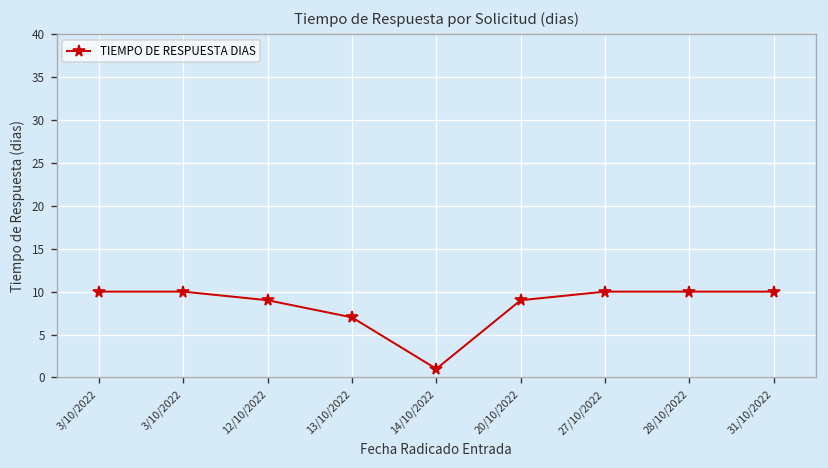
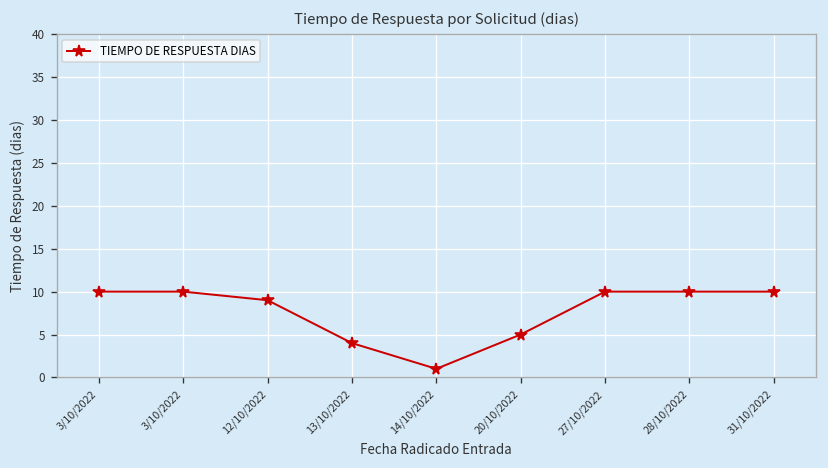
13/10/2022: 7 -> 4
20/10/2022: 9 -> 5
